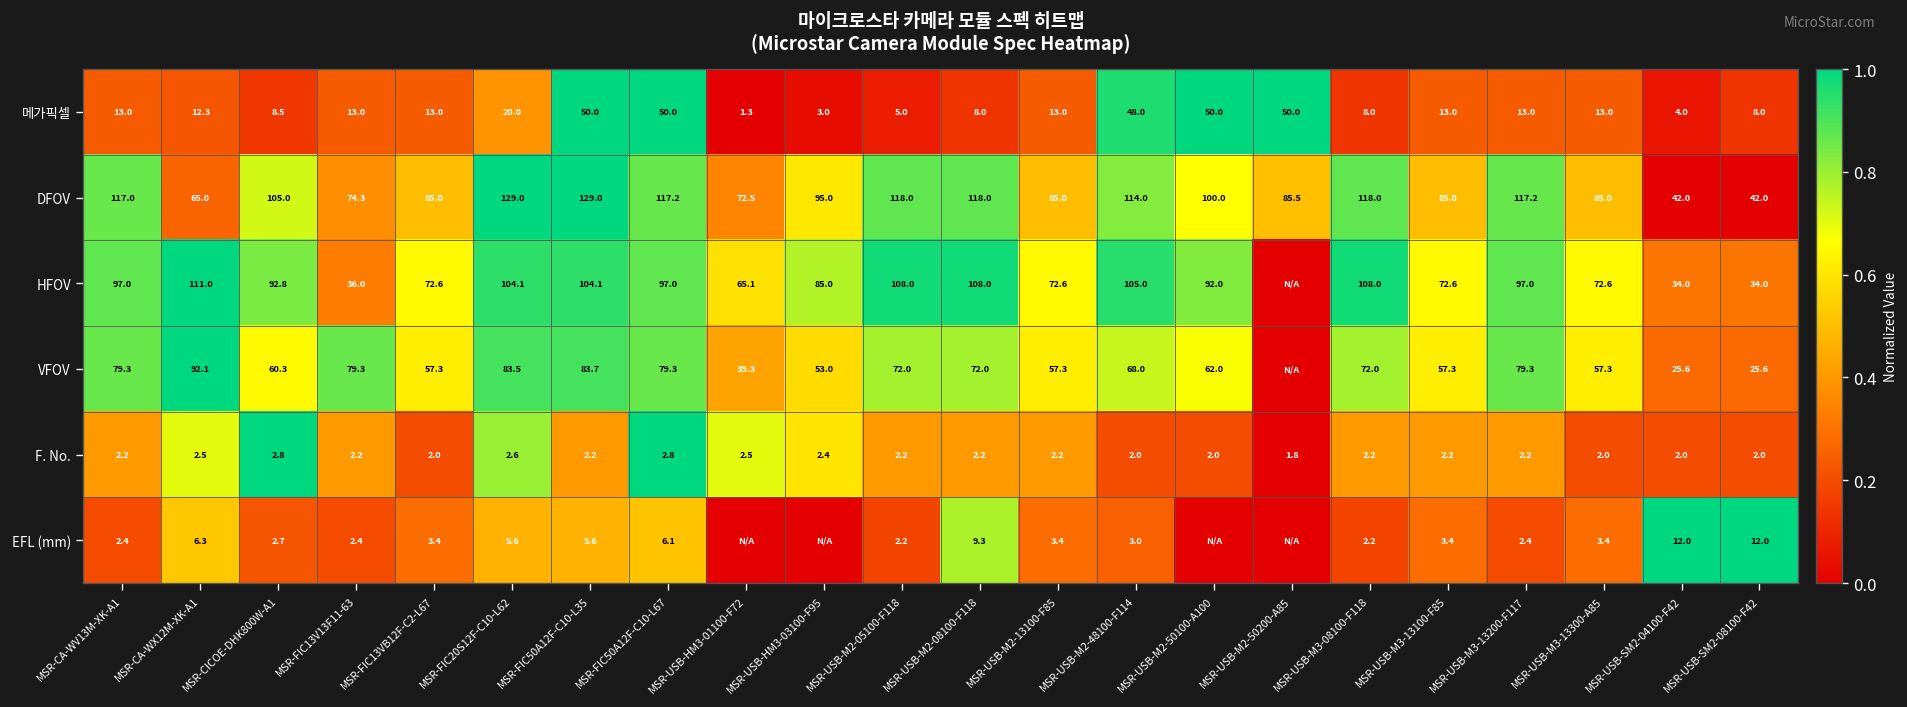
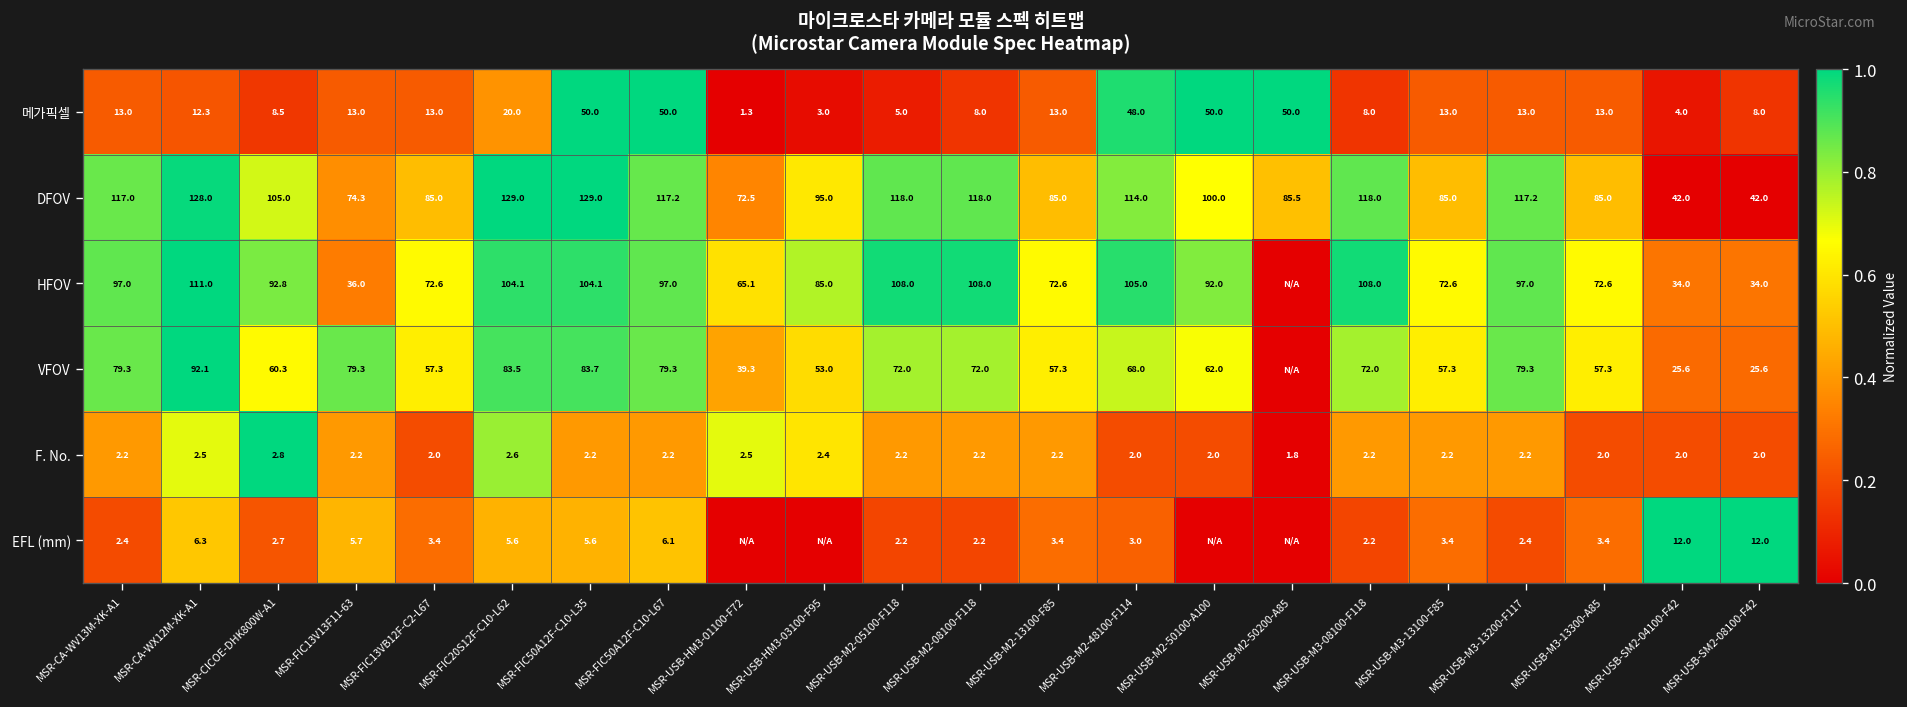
DFOV, MSR-CA-WX12M-XK-A1: 65.0 -> 128.0
F. No., MSR-FIC50A12F-C10-L67: 2.8 -> 2.2
EFL (mm), MSR-FIC13V13F11-63: 2.4 -> 5.7
EFL (mm), MSR-USB-M2-08100-F118: 9.3 -> 2.2
